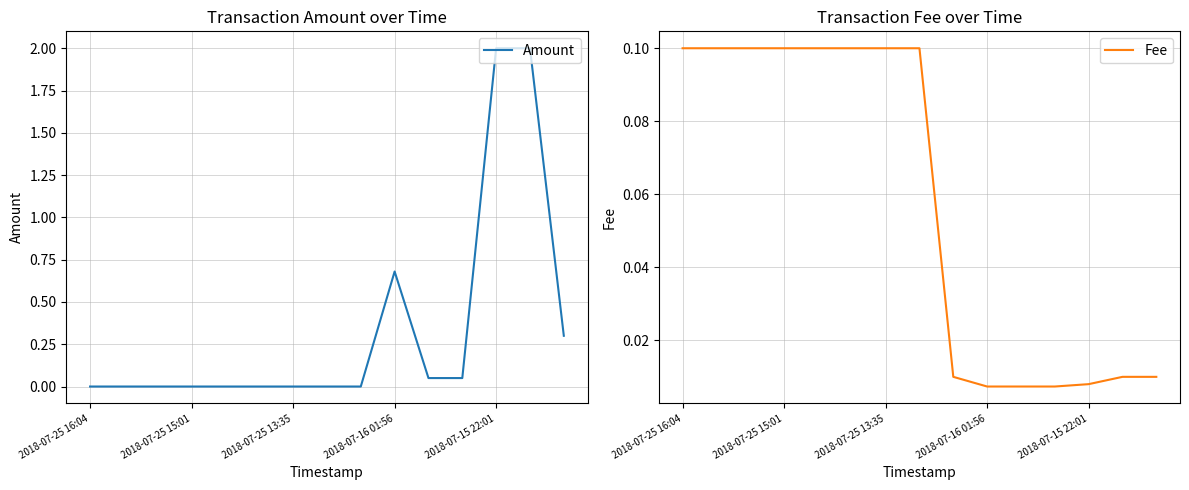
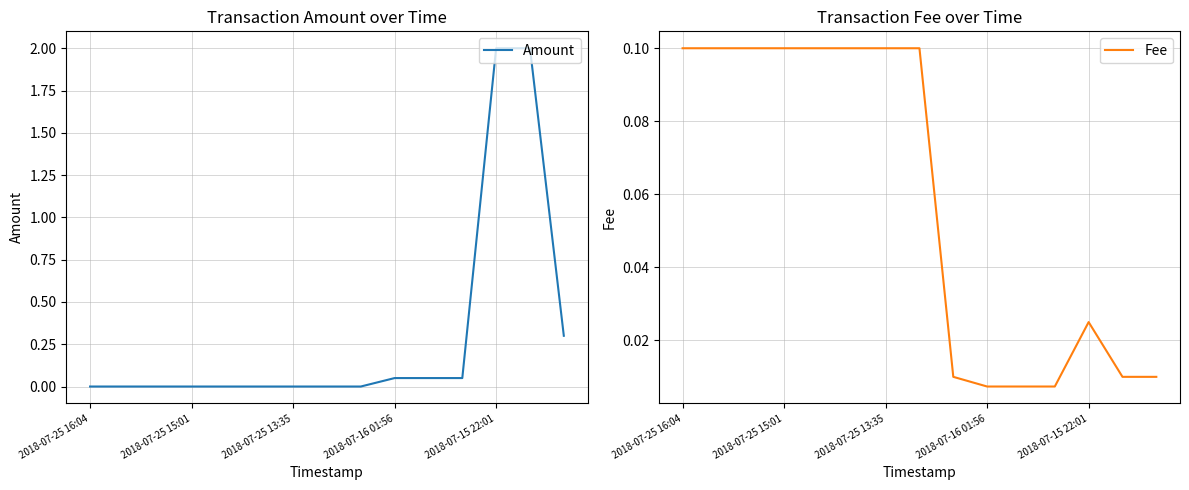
Transaction Amount over Time, 2018-07-16 01:56: 0.68 -> 0.05
Transaction Fee over Time, 2018-07-15 22:01: 0.008 -> 0.025
